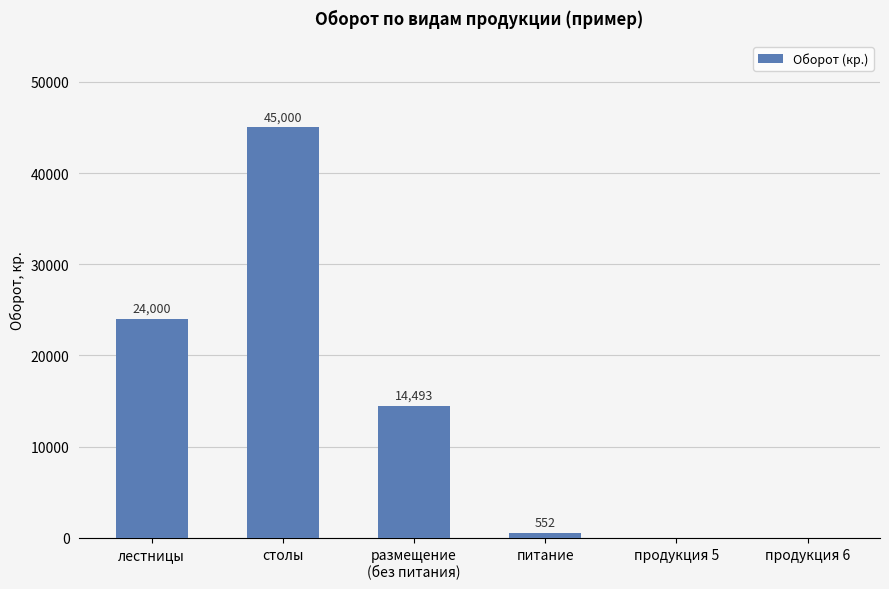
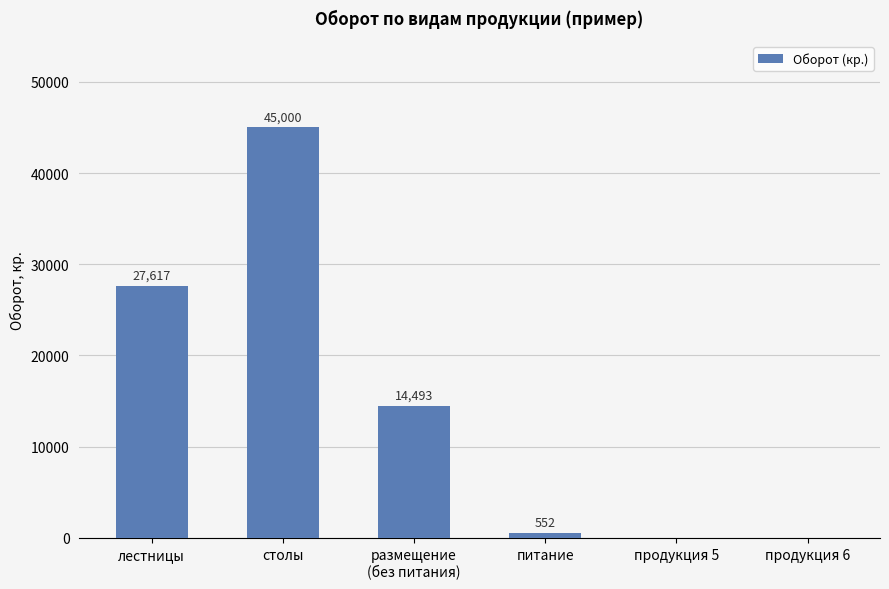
лестницы: 24,000 -> 27,617
